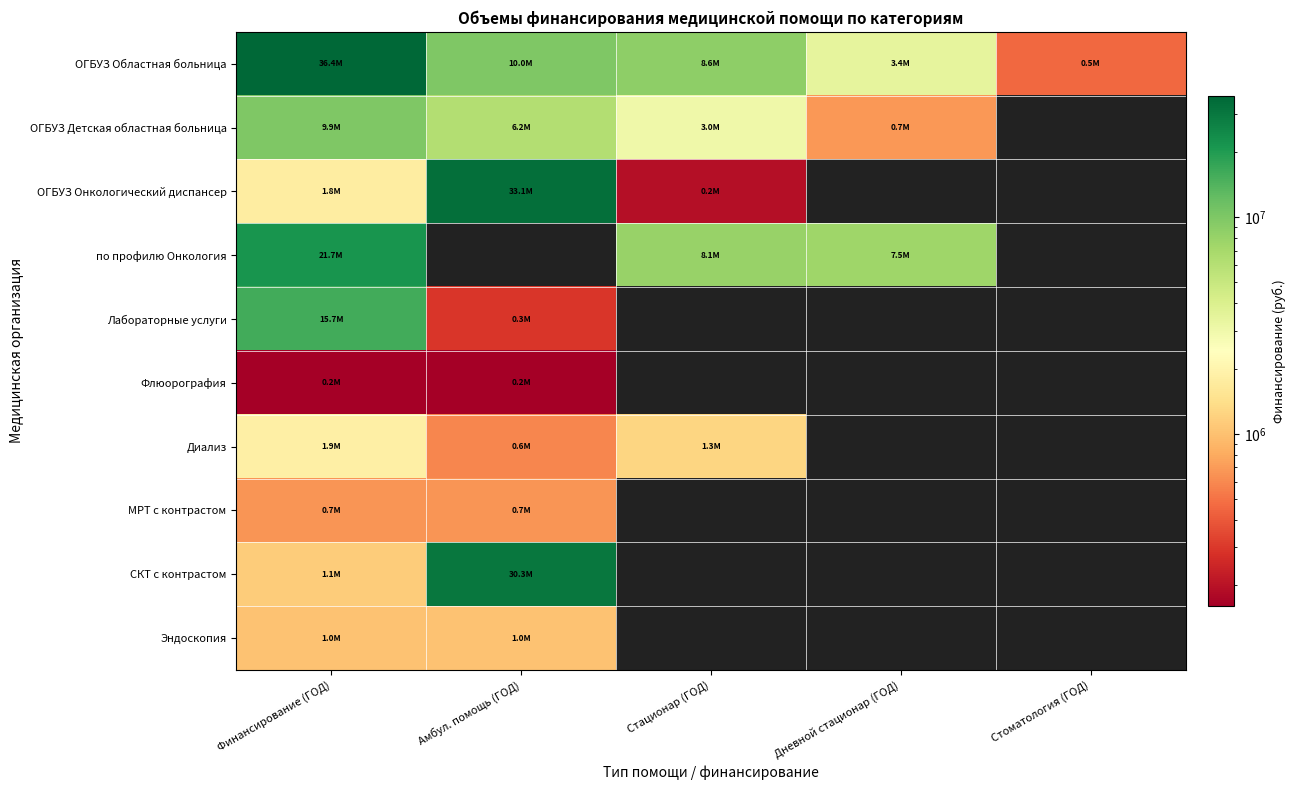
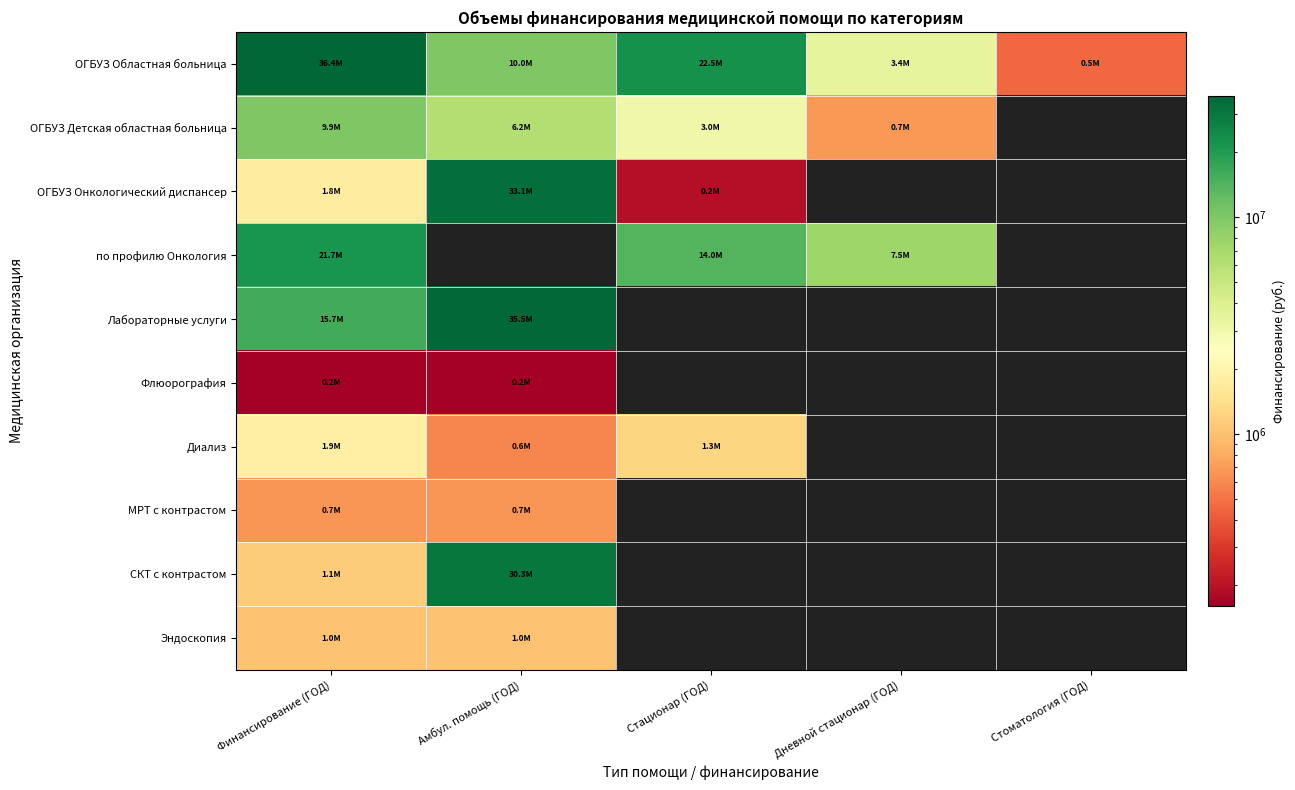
ОГБУЗ Областная больница, Стационар (ГОД): 8.6M -> 22.5M
по профилю Онкология, Стационар (ГОД): 8.1M -> 14.0M
Лабораторные услуги, Амбул. помощь (ГОД): 0.3M -> 35.5M
